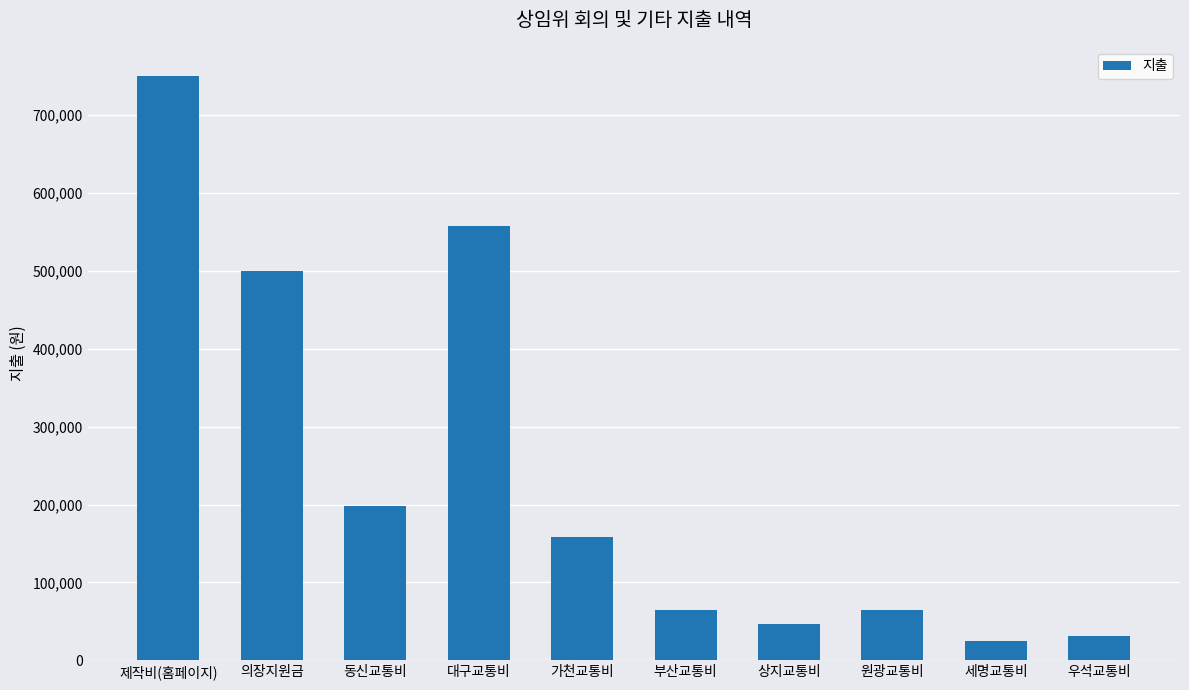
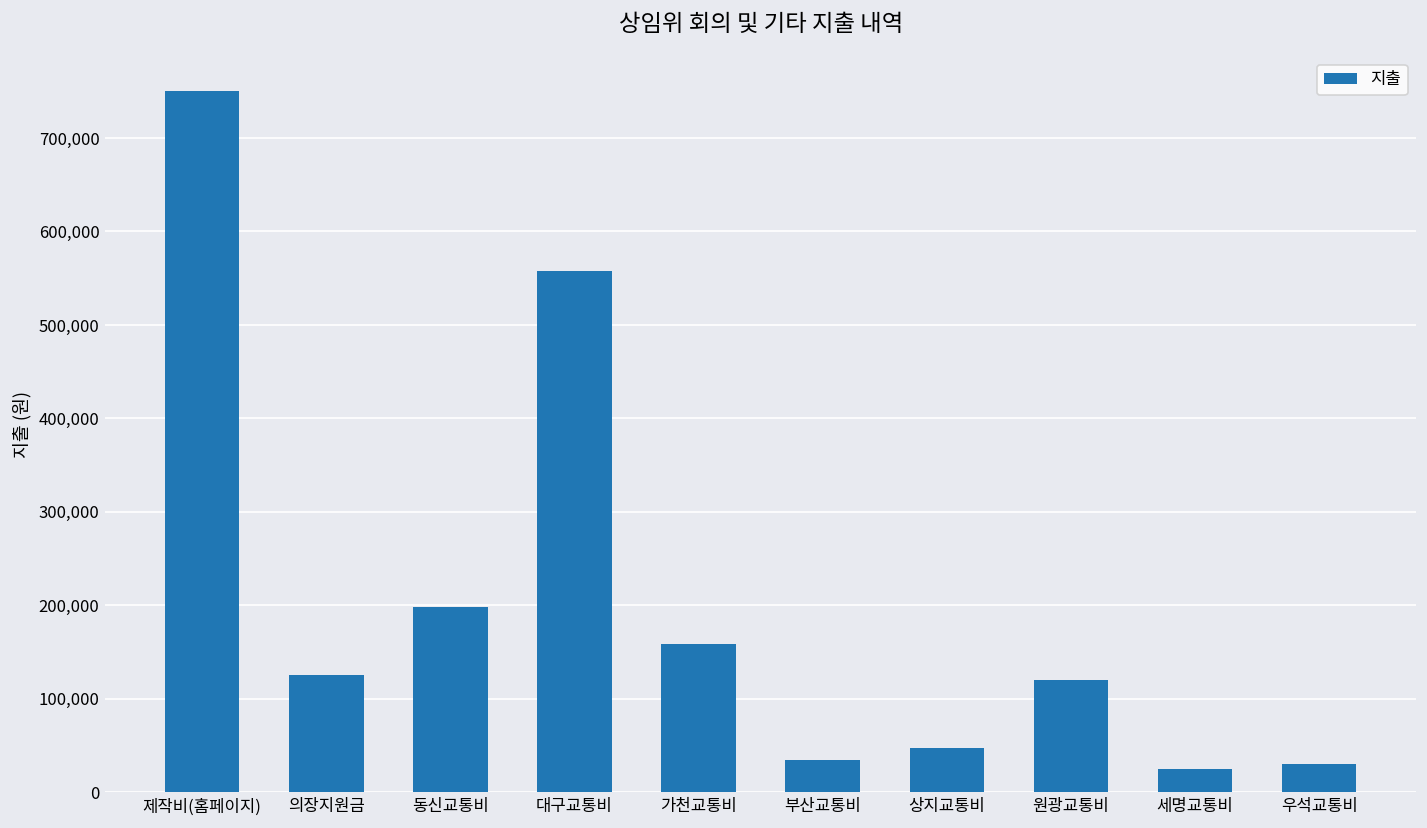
의장지원금: 500,000 -> 130,000
부산교통비: 60,000 -> 30,000
원광교통비: 70,000 -> 120,000
